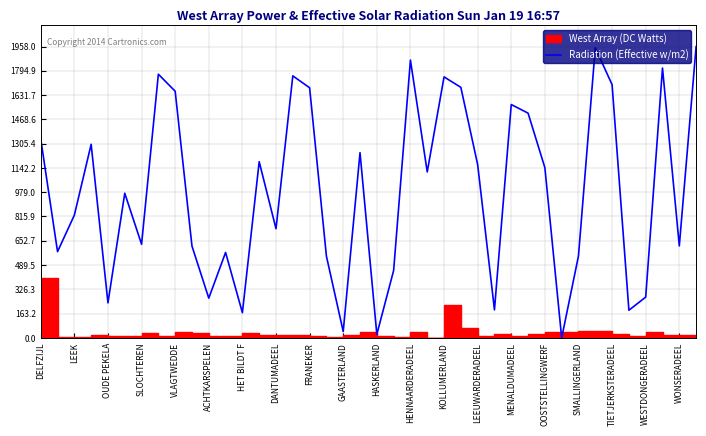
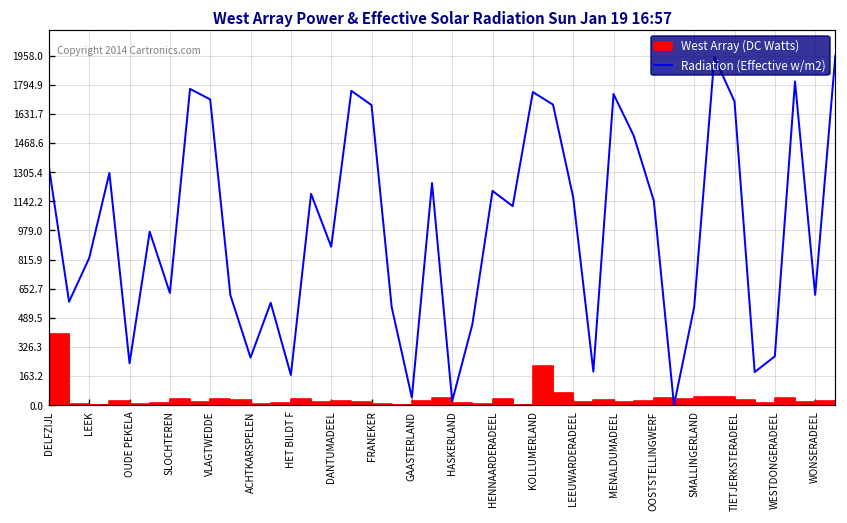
Radiation (Effective w/m2), VLAGTWEDDE: 1660 -> 1710
Radiation (Effective w/m2), DANTUMADEEL: 730 -> 890
Radiation (Effective w/m2), HENNAARDERADEEL: 1870 -> 1200
Radiation (Effective w/m2), MENALDUMADEEL: 1570 -> 1740
